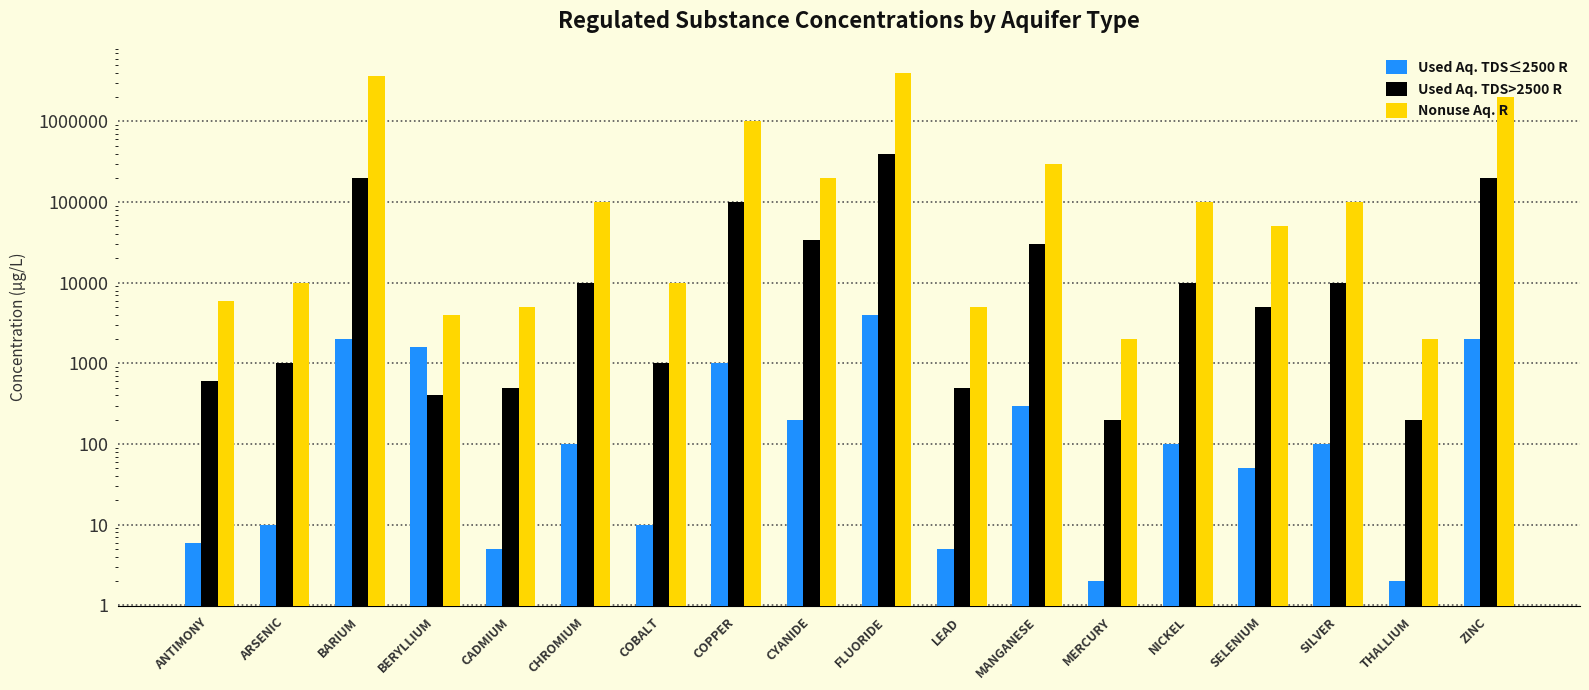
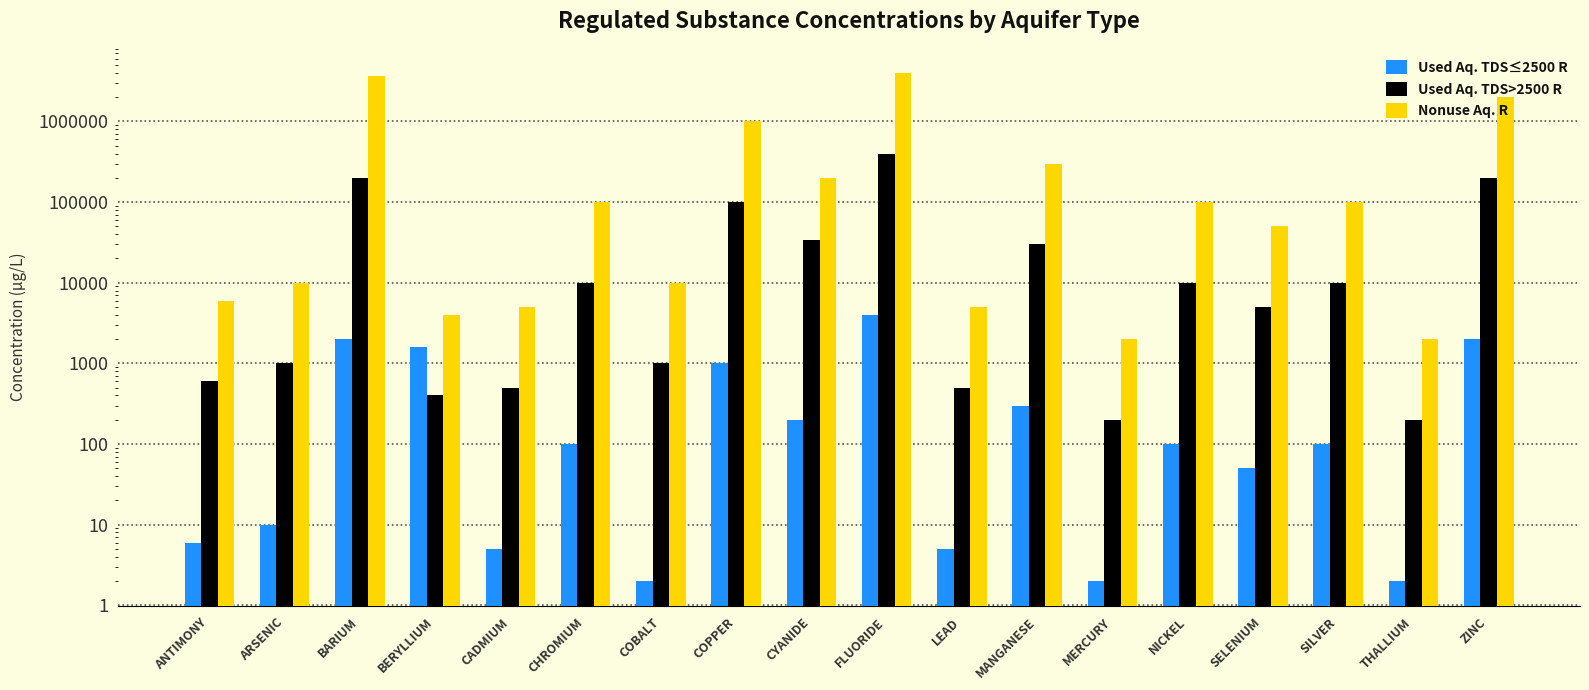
Used Aq. TDS≤2500 R, COBALT: 10 -> 2
